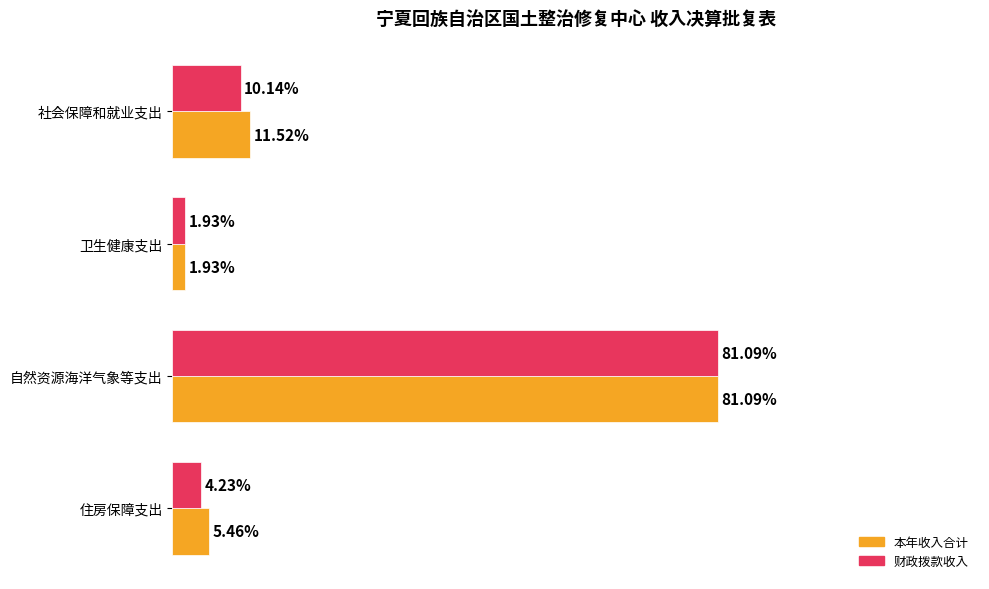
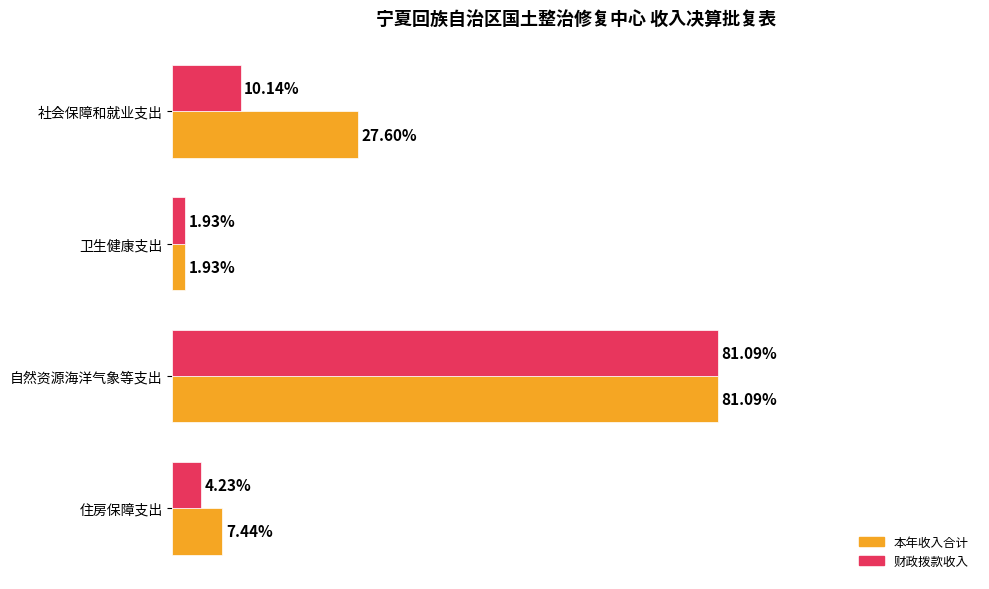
本年收入合计, 社会保障和就业支出: 11.52% -> 27.60%
本年收入合计, 住房保障支出: 5.46% -> 7.44%
